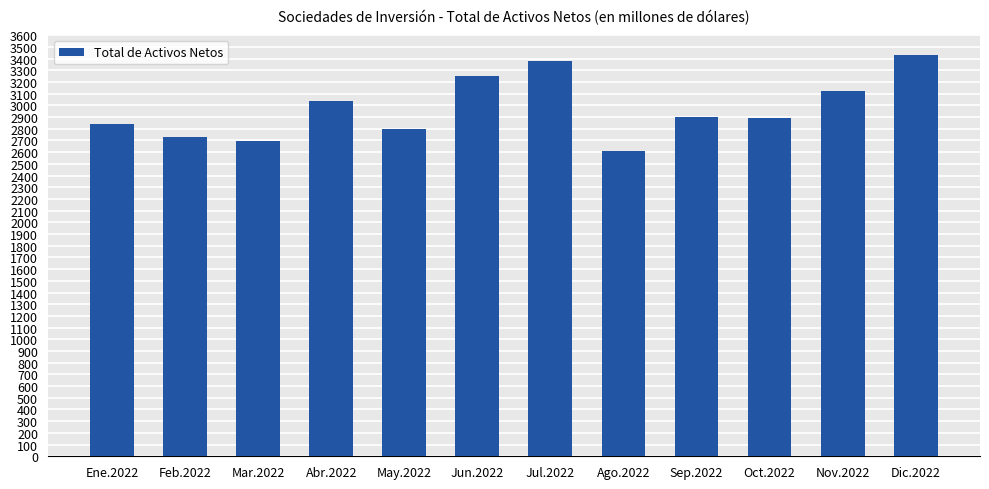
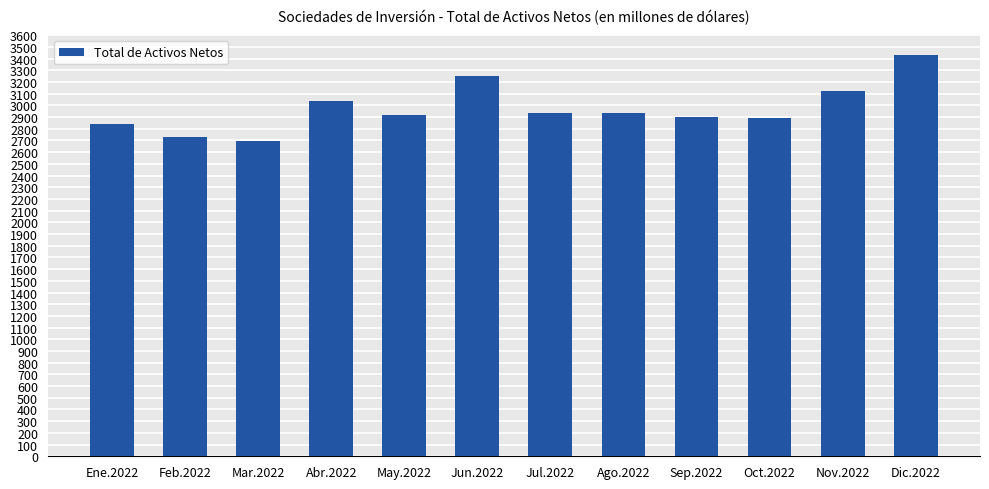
May.2022: 2800 -> 2920
Jul.2022: 3380 -> 2930
Ago.2022: 2610 -> 2930
